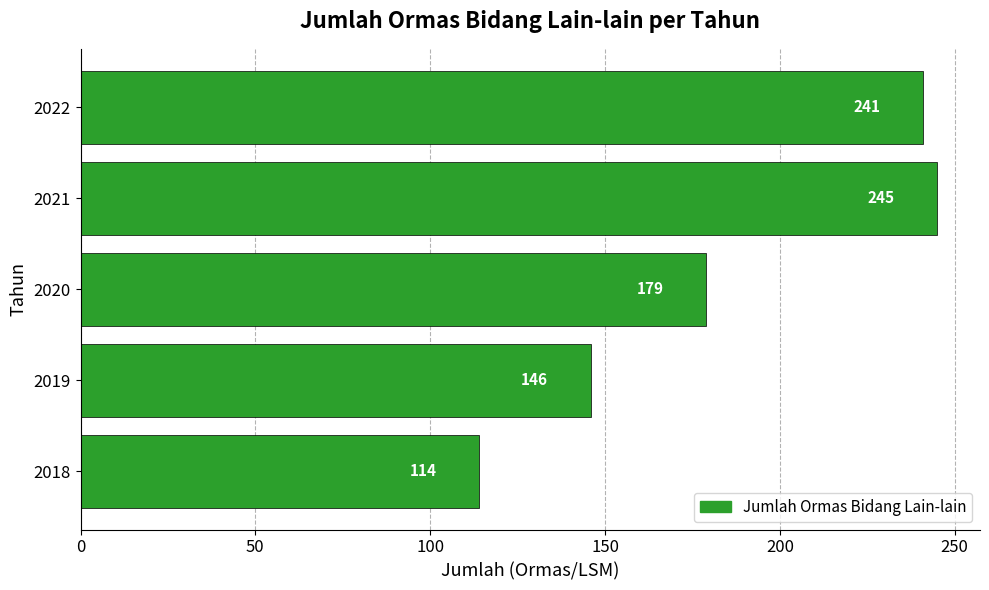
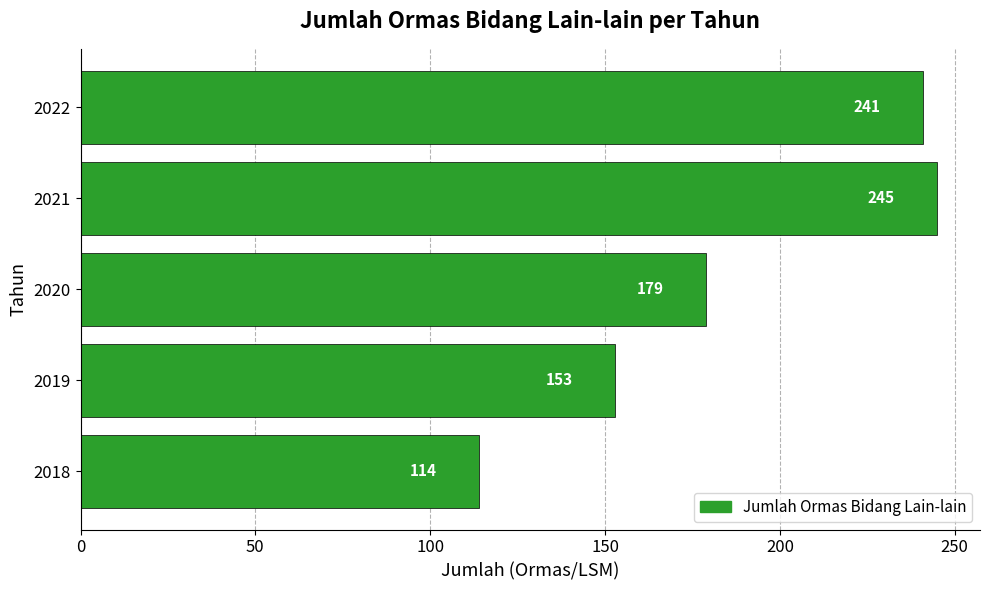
2019: 146 -> 153
